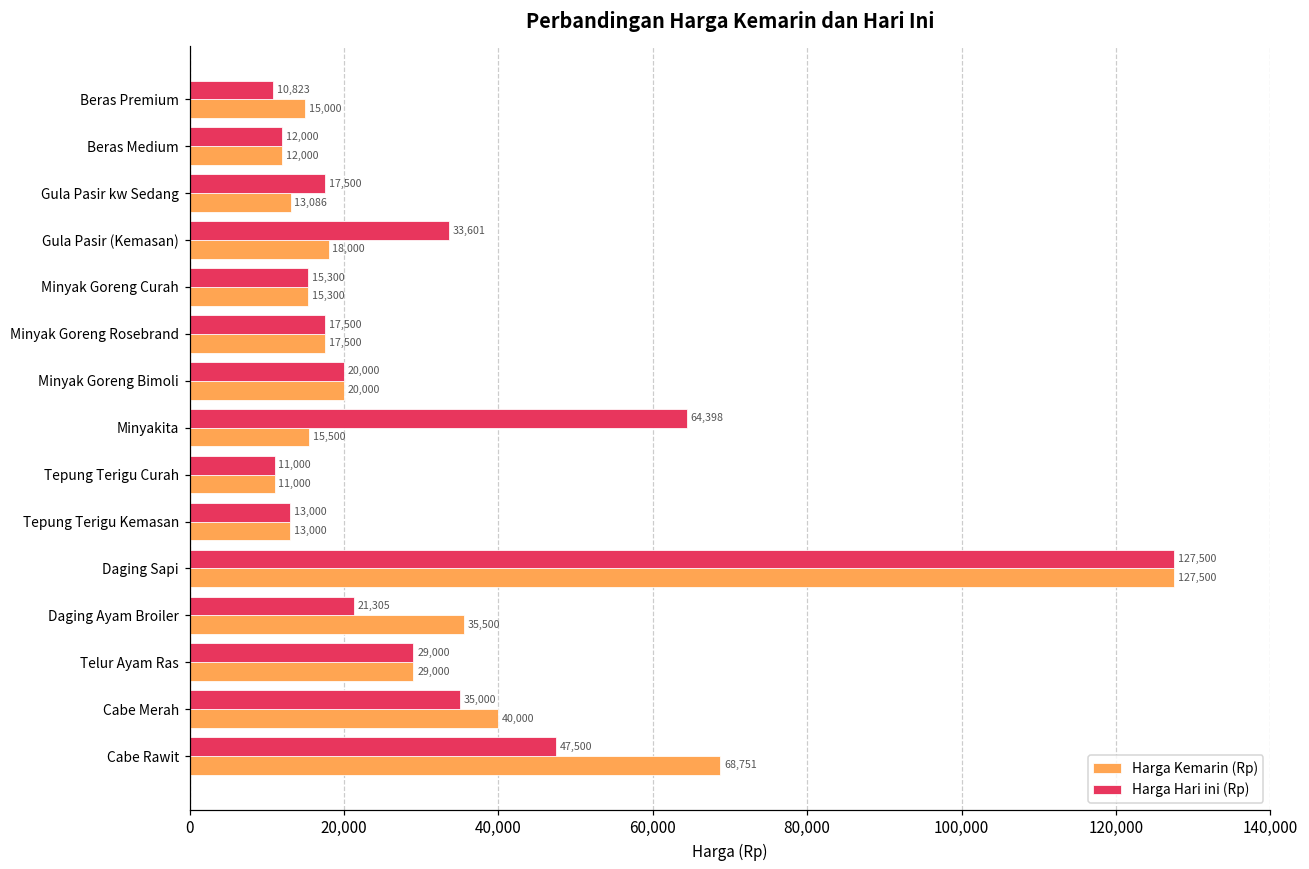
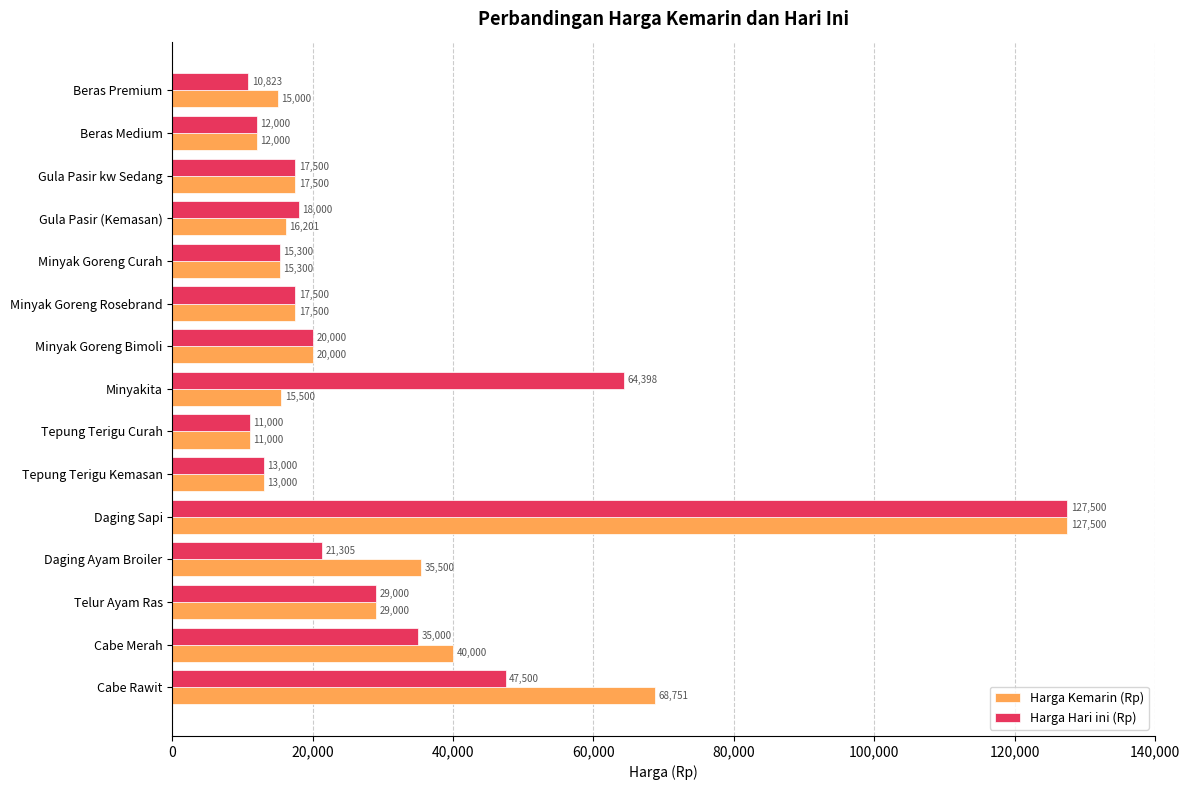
Harga Kemarin (Rp), Gula Pasir kw Sedang: 13,086 -> 17,500
Harga Hari ini (Rp), Gula Pasir (Kemasan): 33,601 -> 18,000
Harga Kemarin (Rp), Gula Pasir (Kemasan): 18,000 -> 16,201
